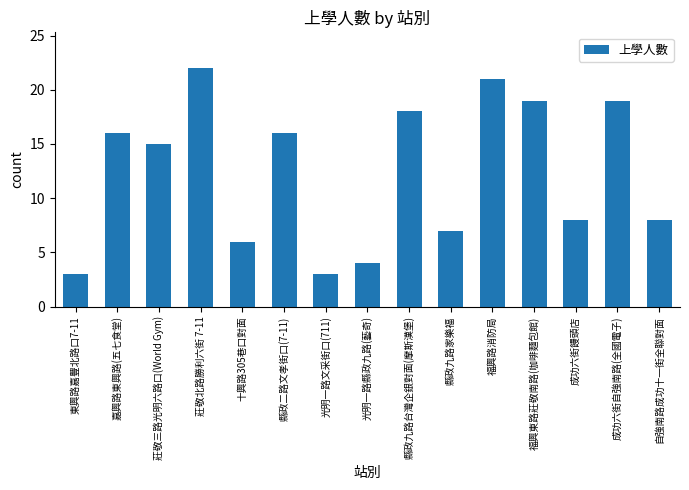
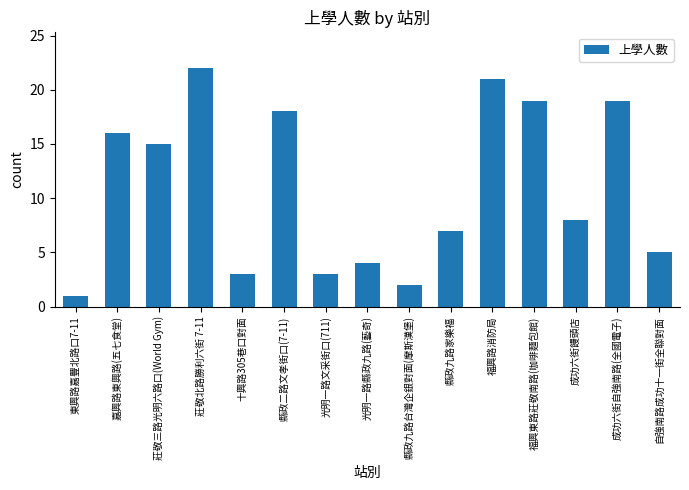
東興路嘉豐北路口7-11: 3 -> 1
十興路305巷口對面: 6 -> 3
縣政二路文孝街口(7-11): 16 -> 18
縣政九路台灣企銀對面(摩斯漢堡): 18 -> 2
自強南路成功十一街全聯對面: 8 -> 5
